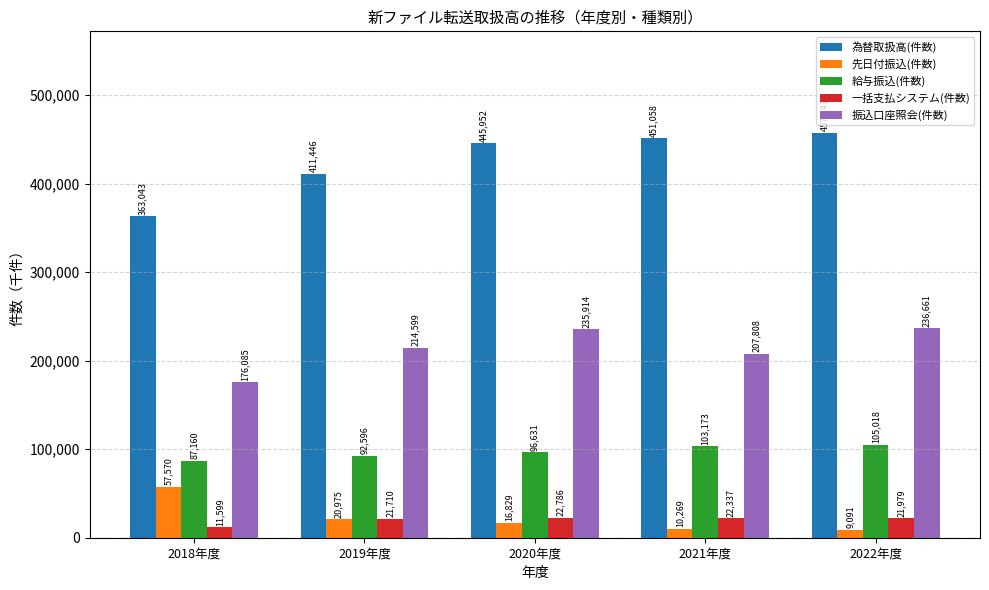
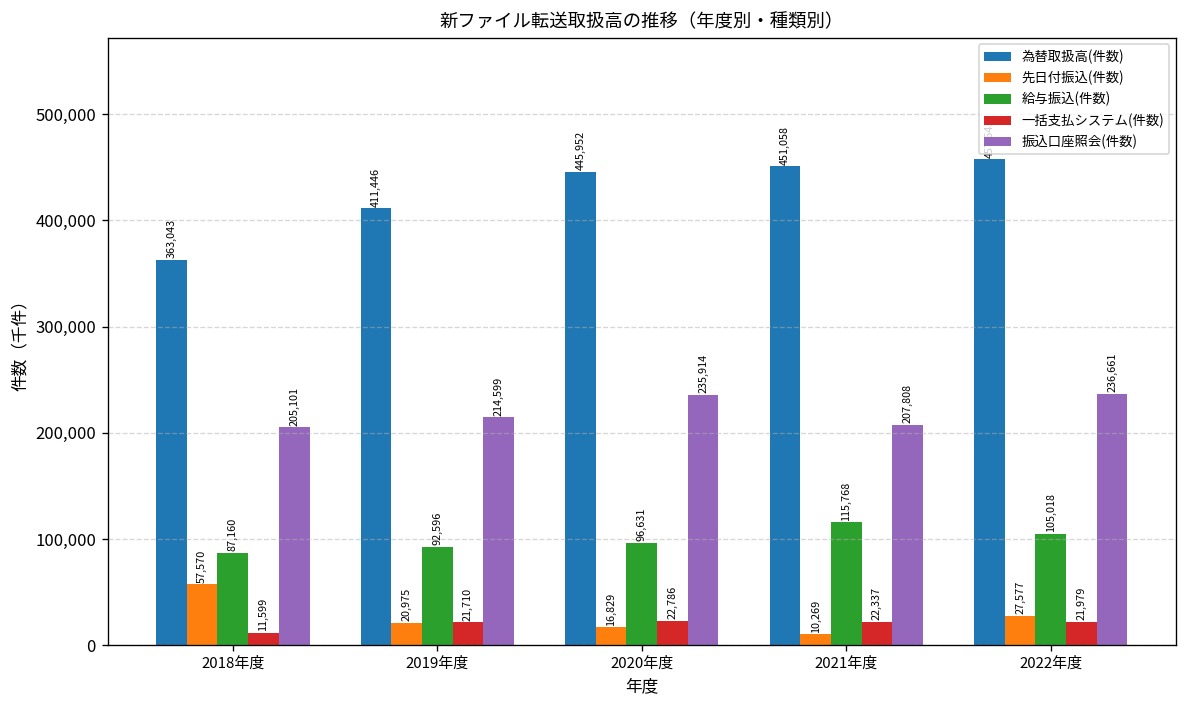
振込口座照会(件数), 2018年度: 176,085 -> 205,101
給与振込(件数), 2021年度: 103,173 -> 115,768
先日付振込(件数), 2022年度: 9,091 -> 27,577
